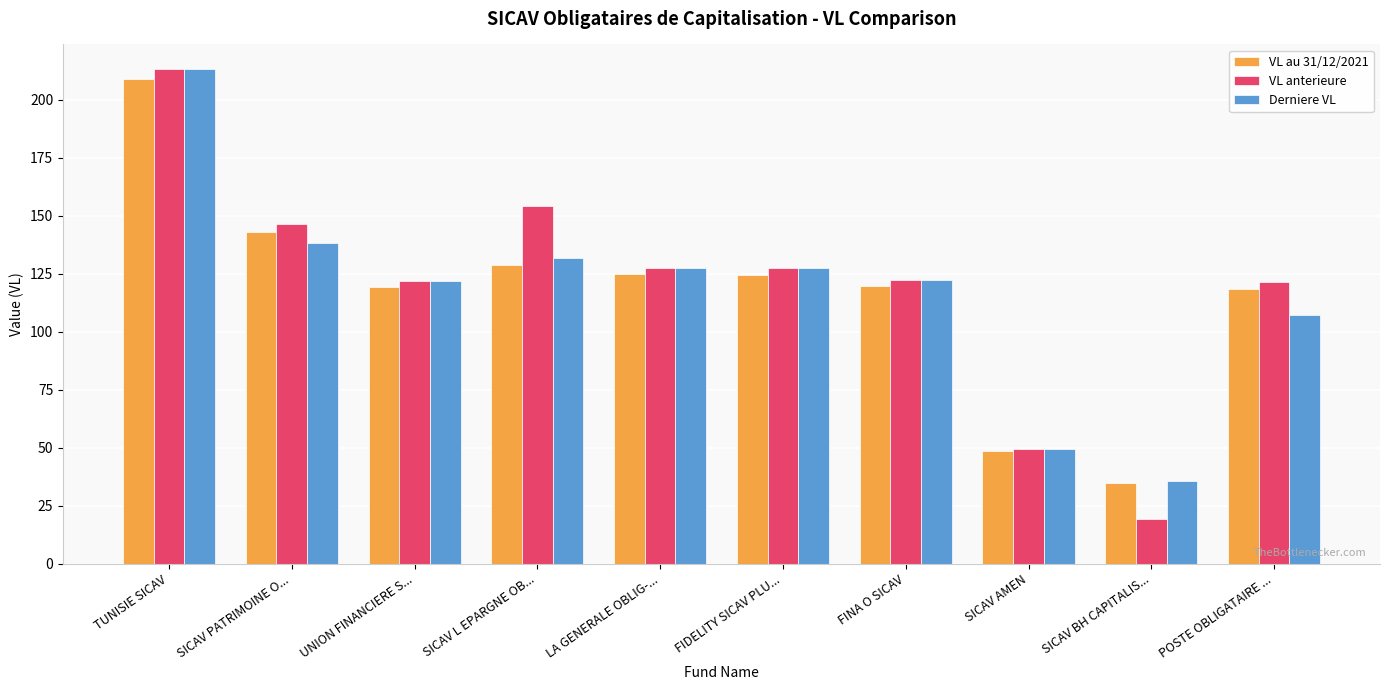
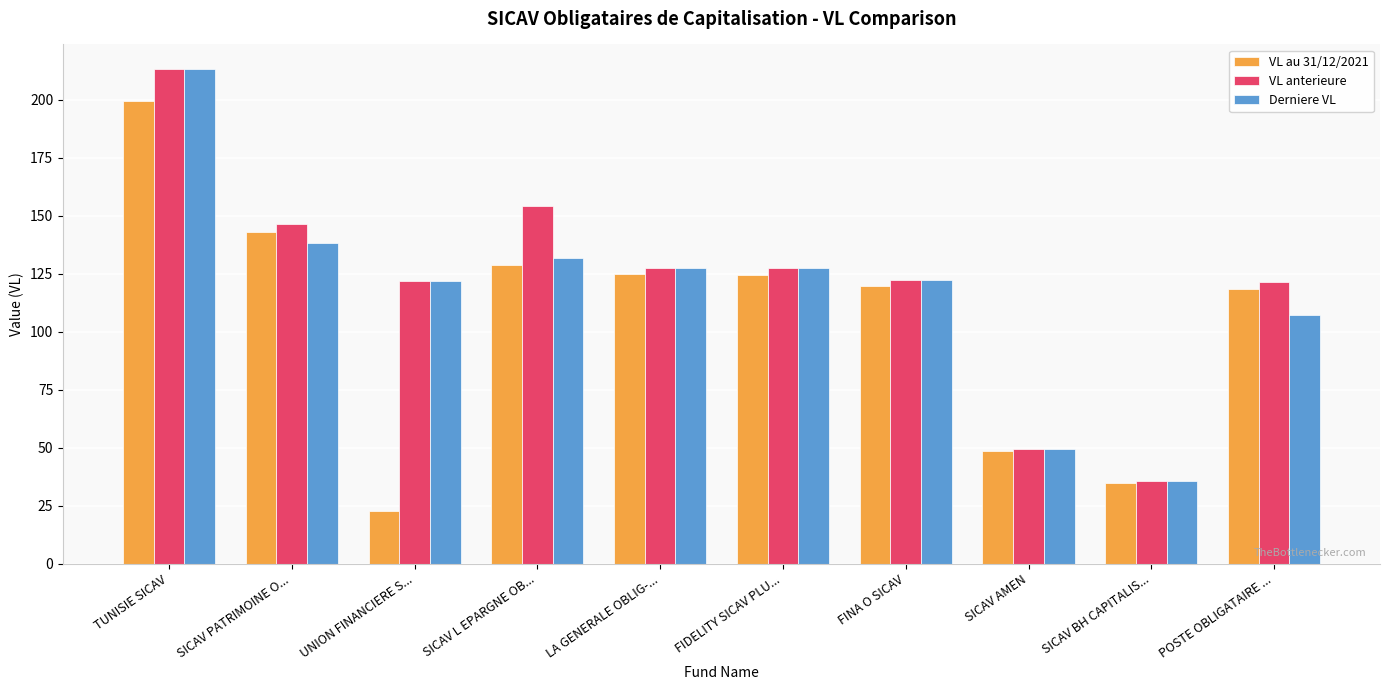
VL au 31/12/2021, TUNISIE SICAV: 209 -> 199
VL au 31/12/2021, UNION FINANCIERE S...: 119 -> 23
VL anterieure, SICAV BH CAPITALIS...: 19 -> 36
